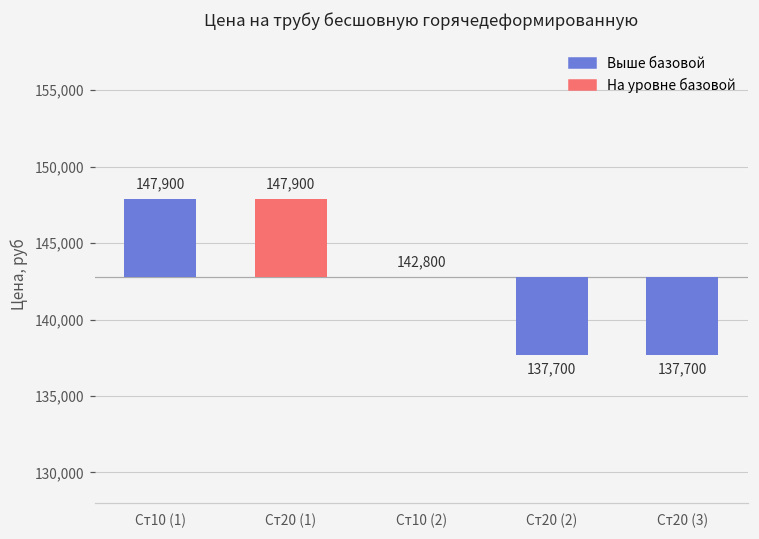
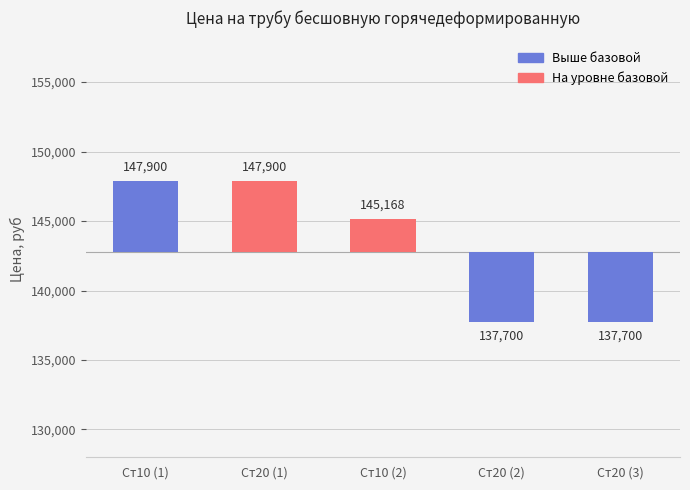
Ст10 (2): 142,800 -> 145,168
